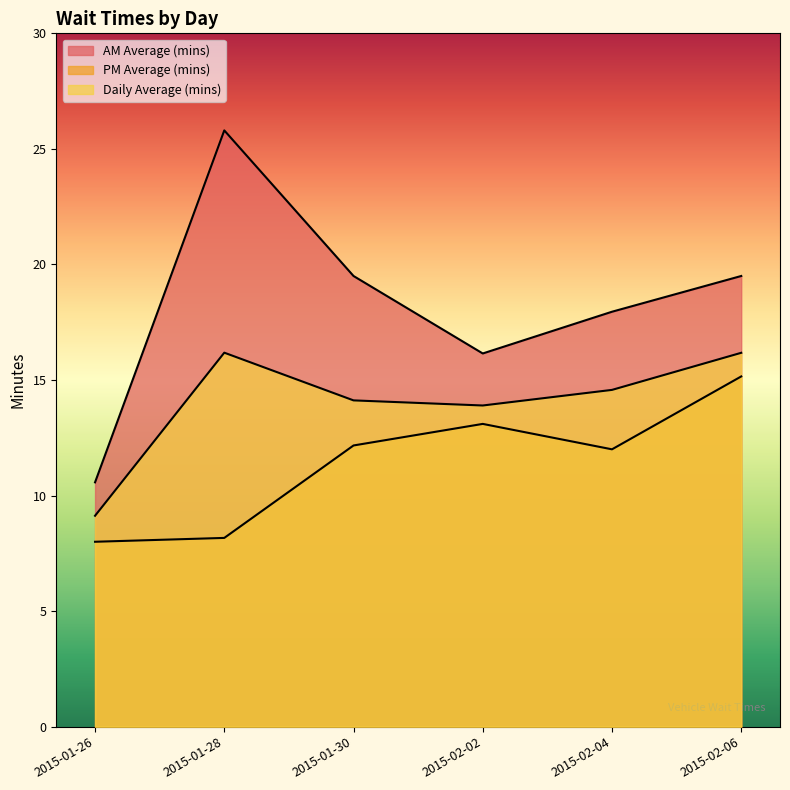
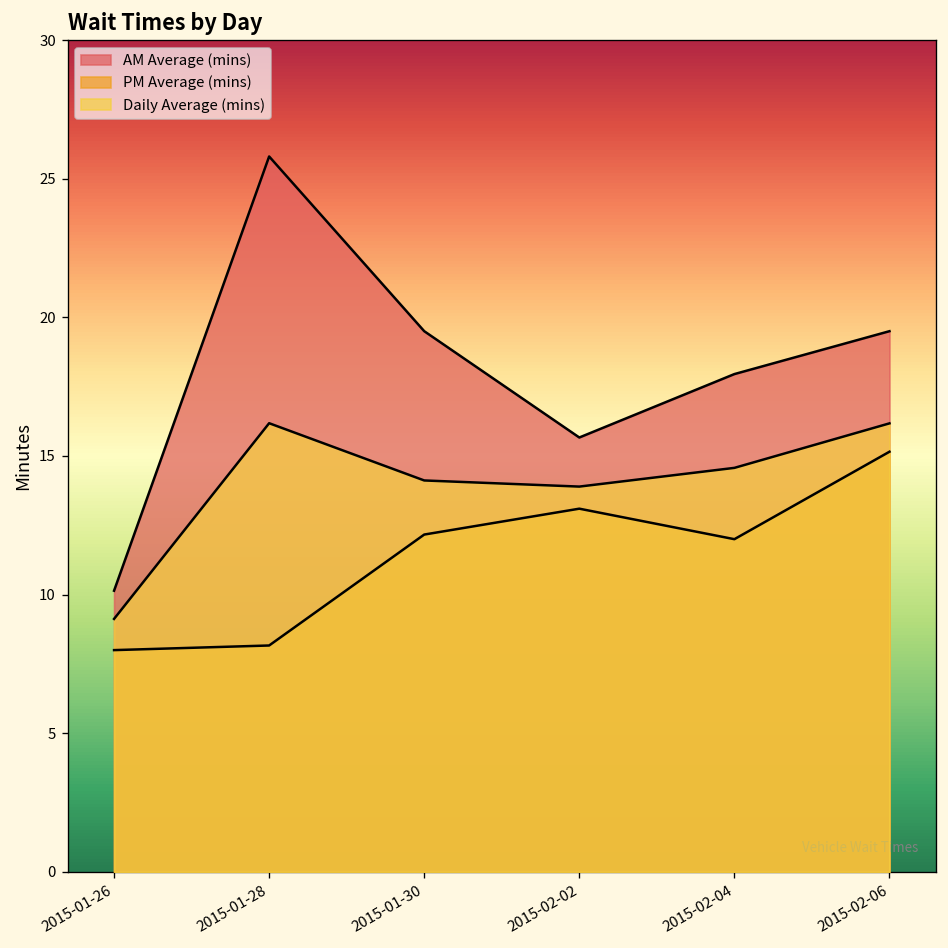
AM Average (mins), 2015-01-26: 10.6 -> 10.1
AM Average (mins), 2015-02-02: 16.1 -> 15.7
